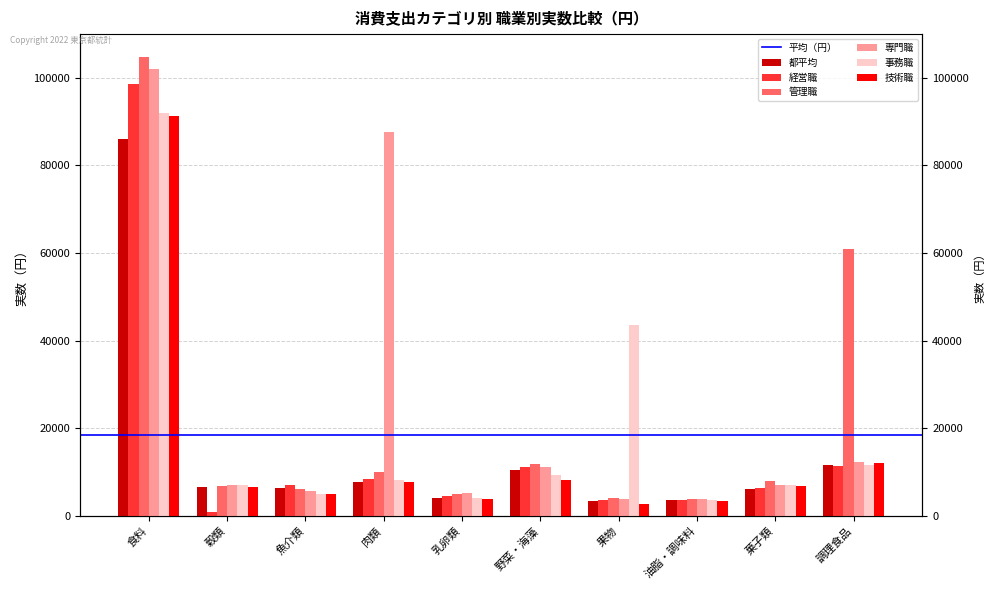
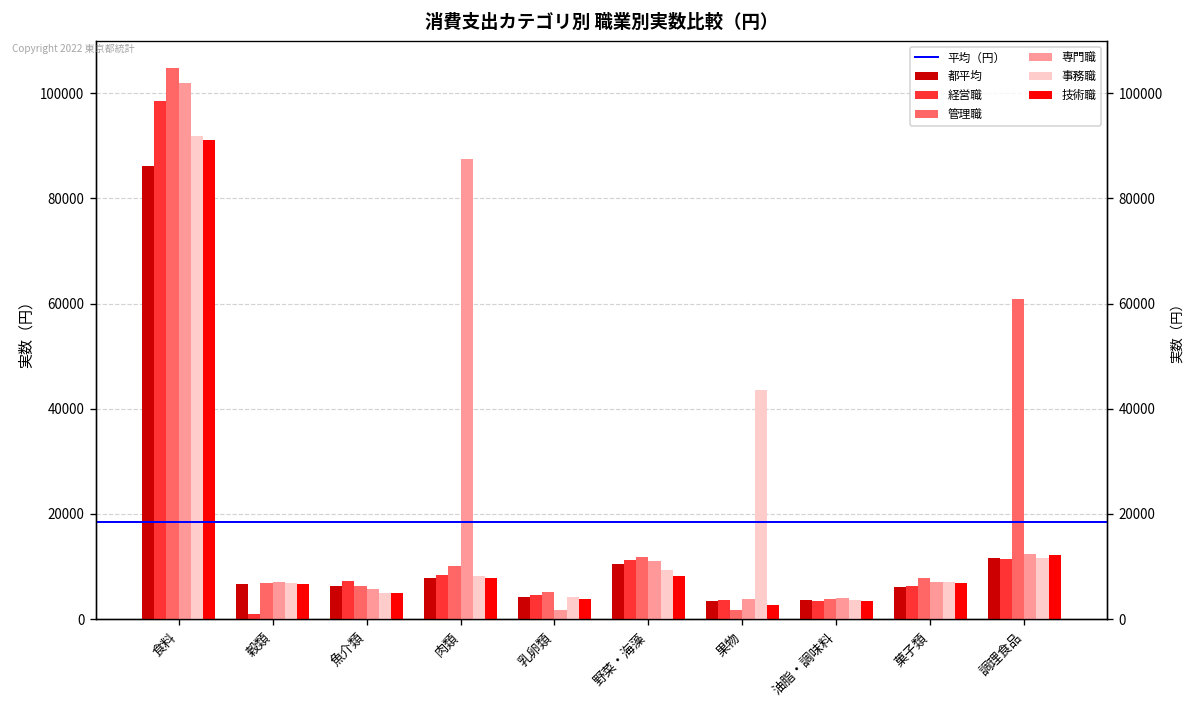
専門職, 乳卵類: 5000 -> 2000
管理職, 果物: 4000 -> 2000
